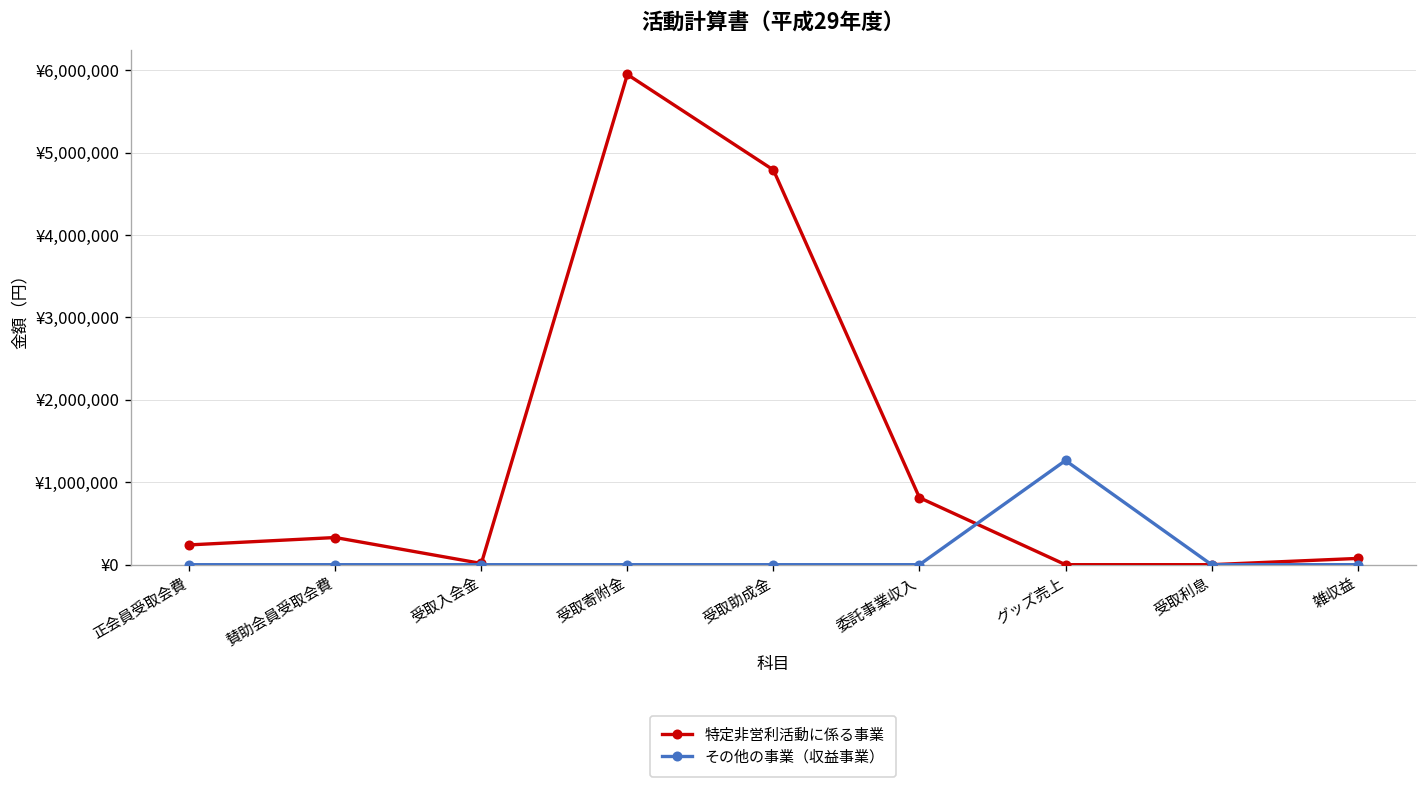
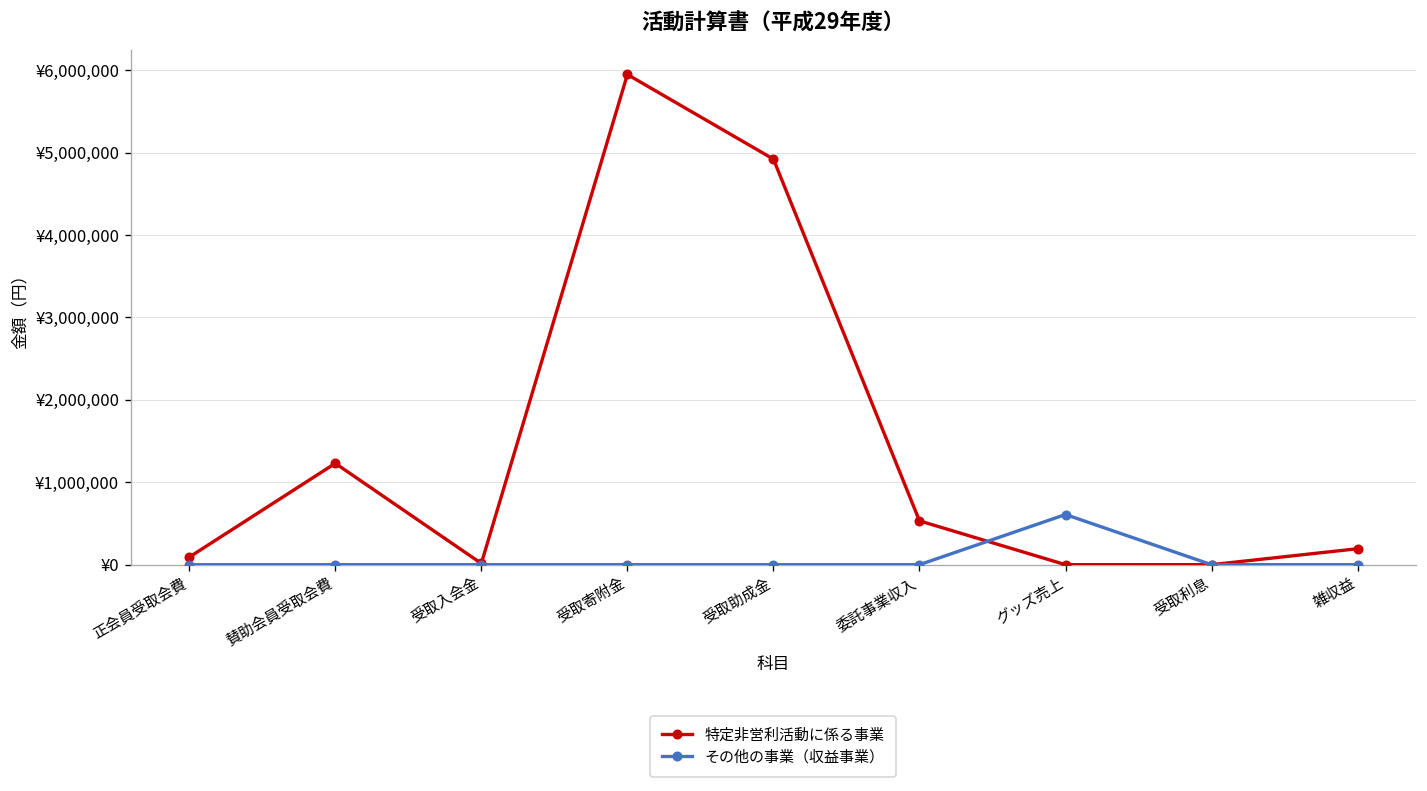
特定非営利活動に係る事業, 正会員受取会費: ¥200,000 -> ¥100,000
特定非営利活動に係る事業, 賛助会員受取会費: ¥300,000 -> ¥1,200,000
特定非営利活動に係る事業, 受取助成金: ¥4,800,000 -> ¥4,900,000
特定非営利活動に係る事業, 委託事業収入: ¥800,000 -> ¥500,000
その他の事業（収益事業）, グッズ売上: ¥1,300,000 -> ¥600,000
特定非営利活動に係る事業, 雑収益: ¥100,000 -> ¥200,000
